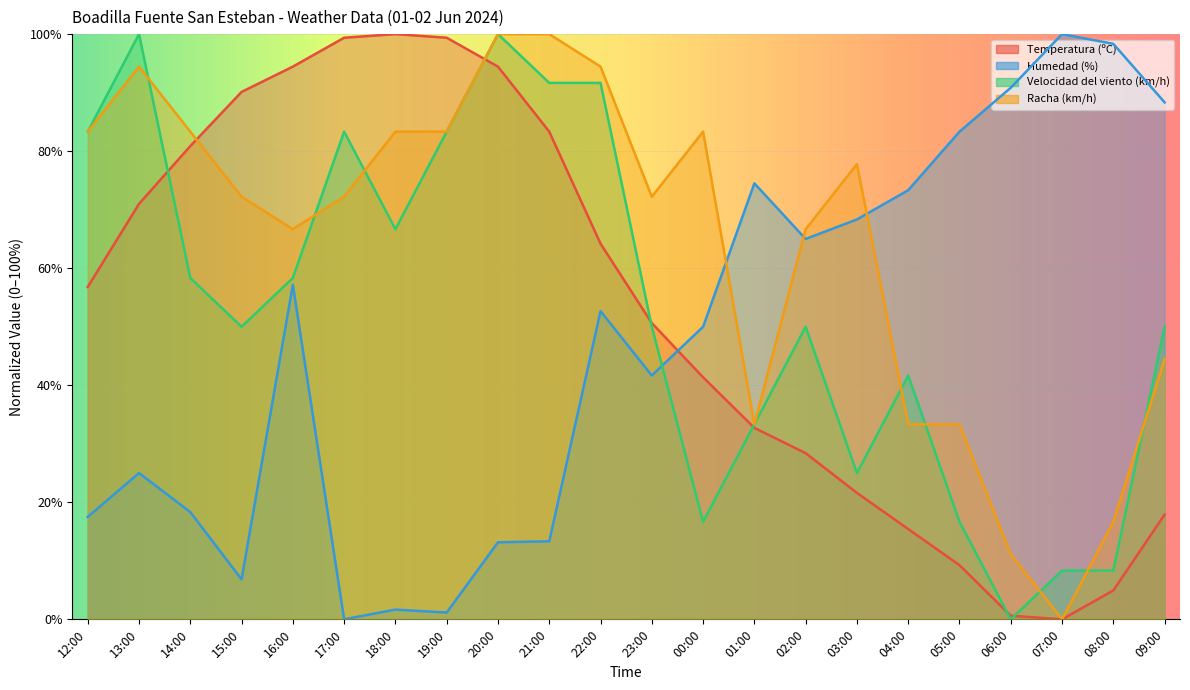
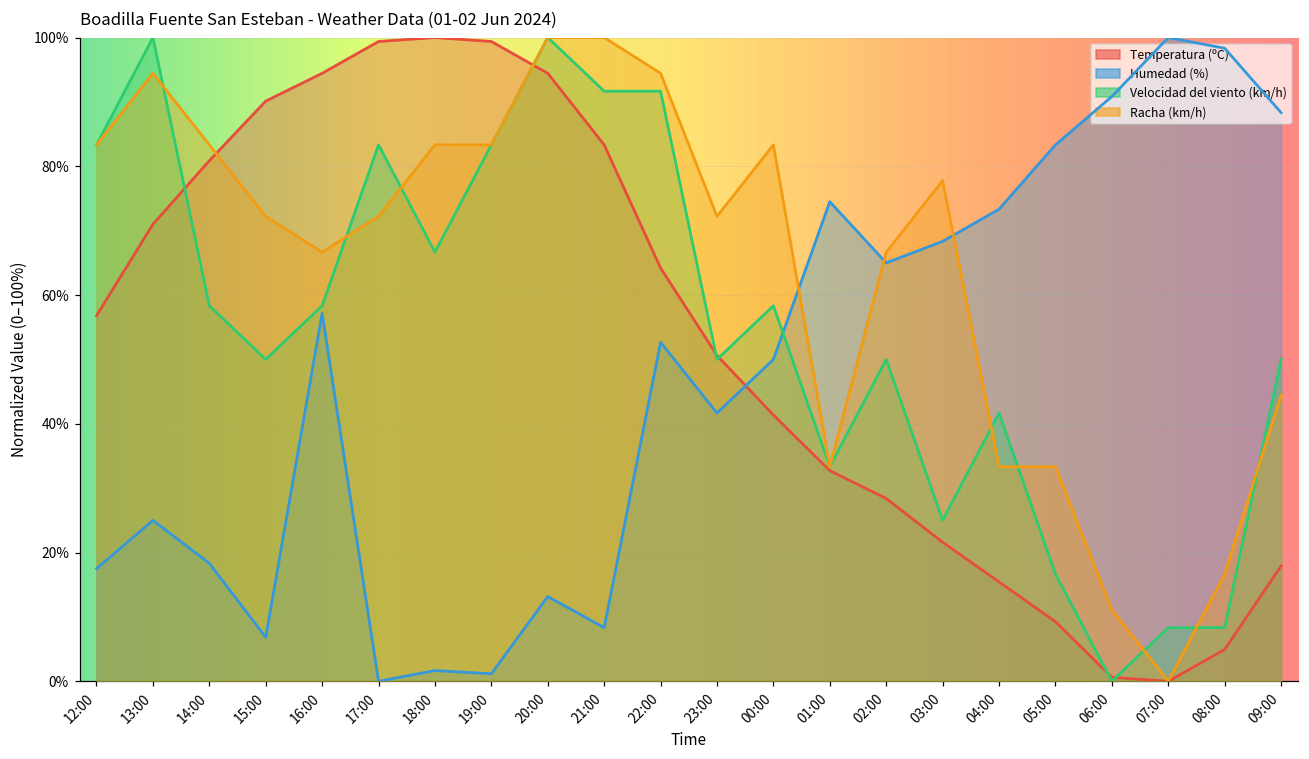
Humedad (%), 21:00: 13% -> 8%
Velocidad del viento (km/h), 00:00: 17% -> 58%
